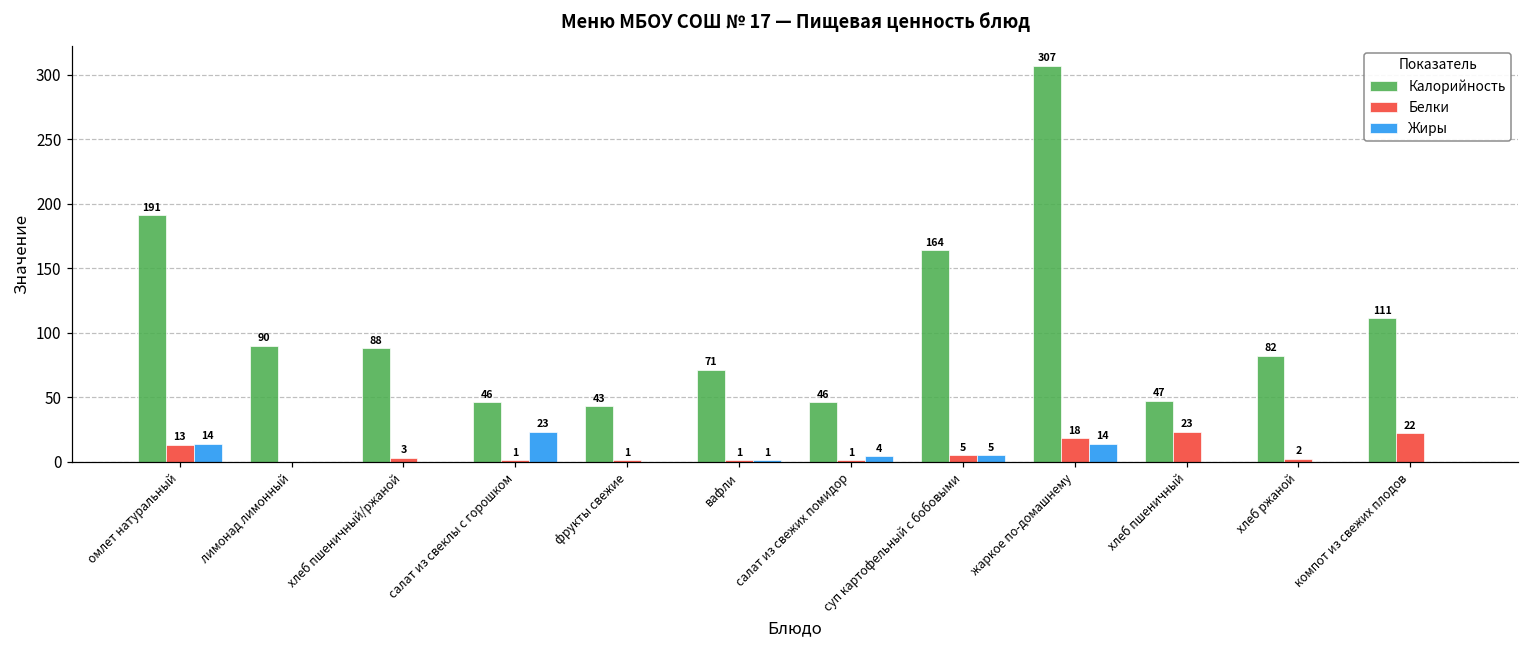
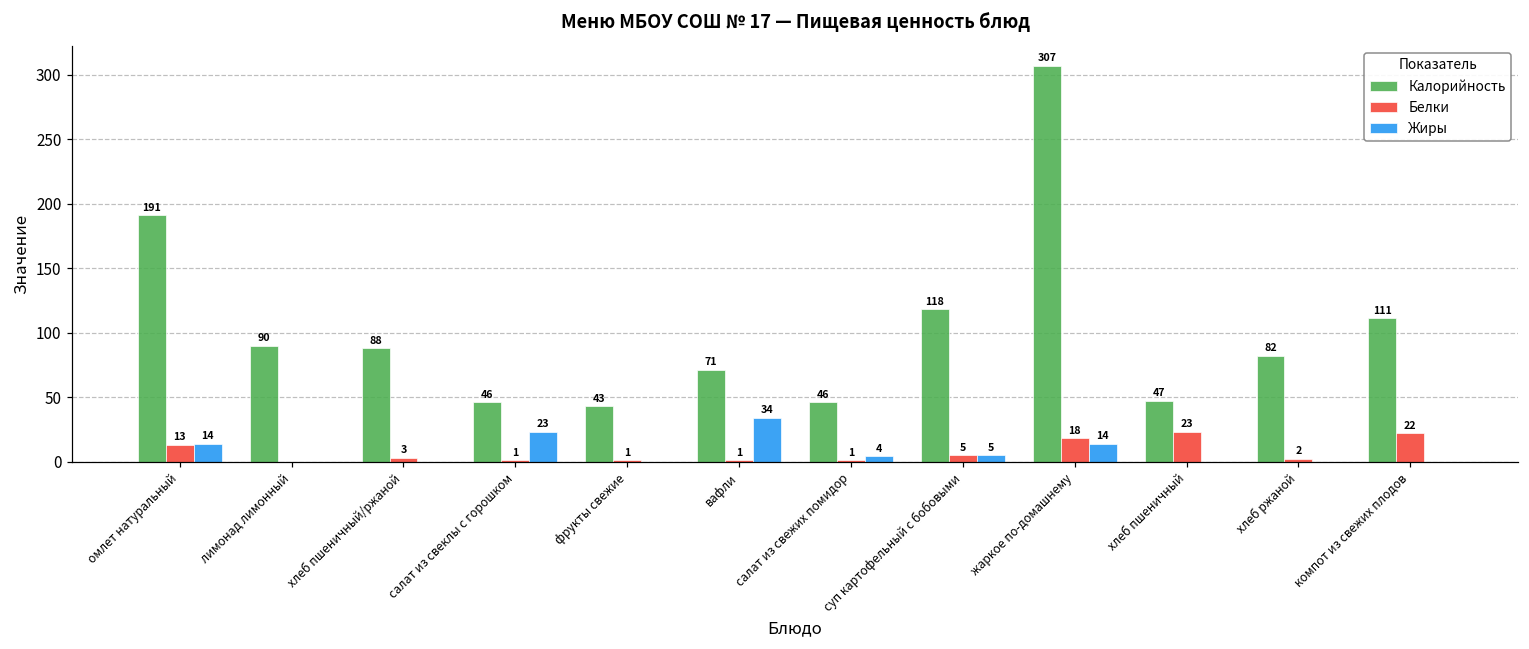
Жиры, вафли: 1 -> 34
Калорийность, суп картофельный с бобовыми: 164 -> 118
